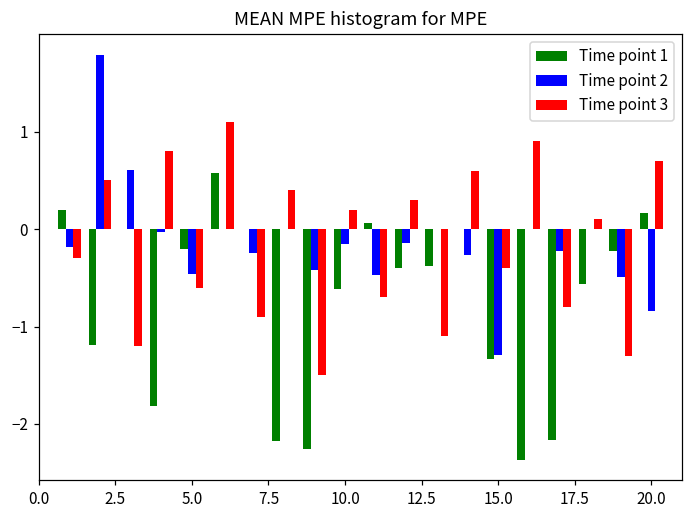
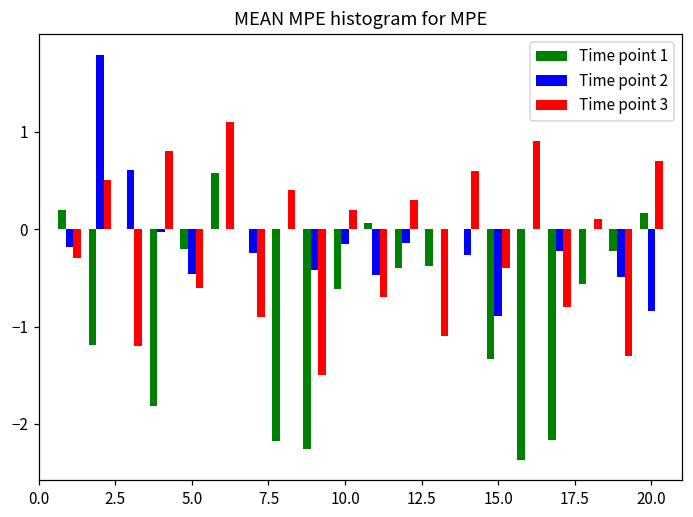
Time point 2, 15.0: -1.3 -> -0.9
